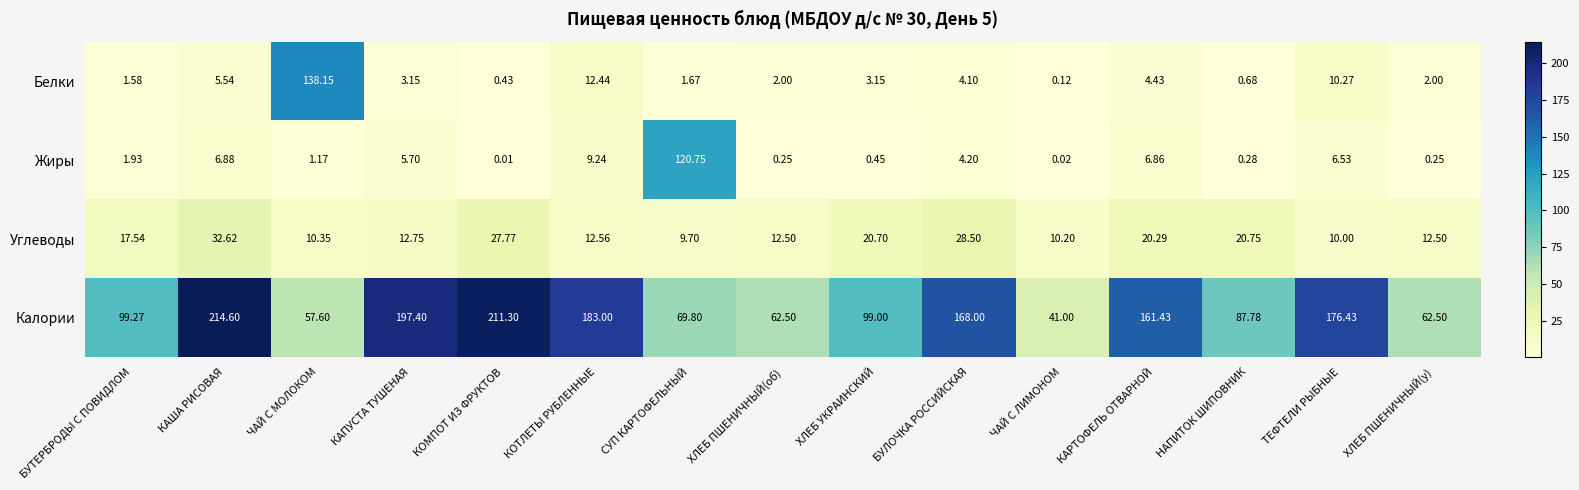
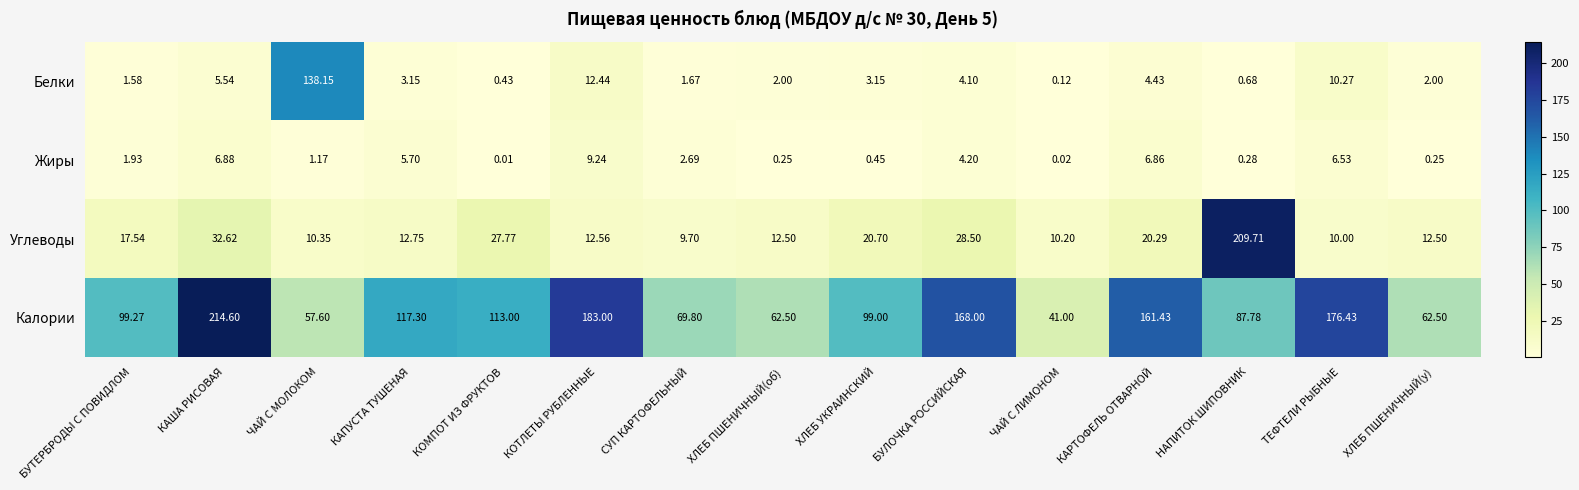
Жиры, СУП КАРТОФЕЛЬНЫЙ: 120.75 -> 2.69
Углеводы, НАПИТОК ШИПОВНИК: 20.75 -> 209.71
Калории, КАПУСТА ТУШЕНАЯ: 197.40 -> 117.30
Калории, КОМПОТ ИЗ ФРУКТОВ: 211.30 -> 113.00
